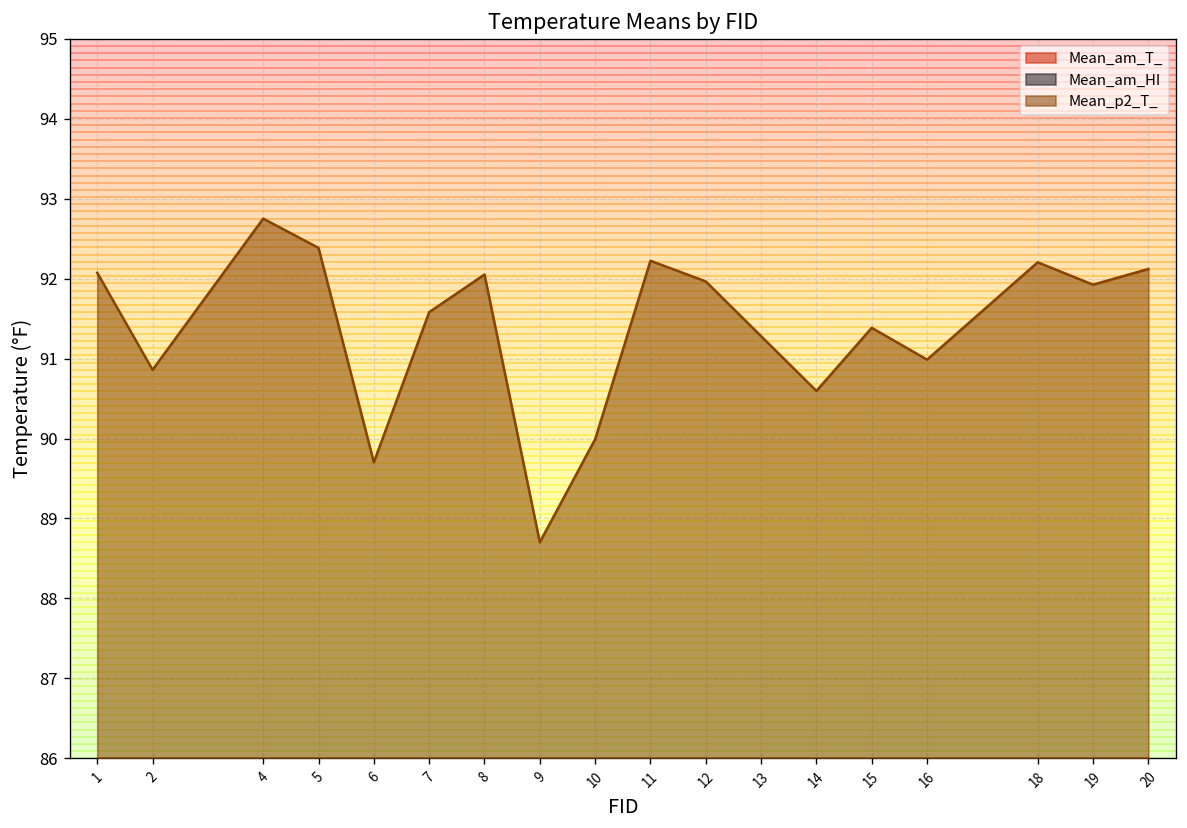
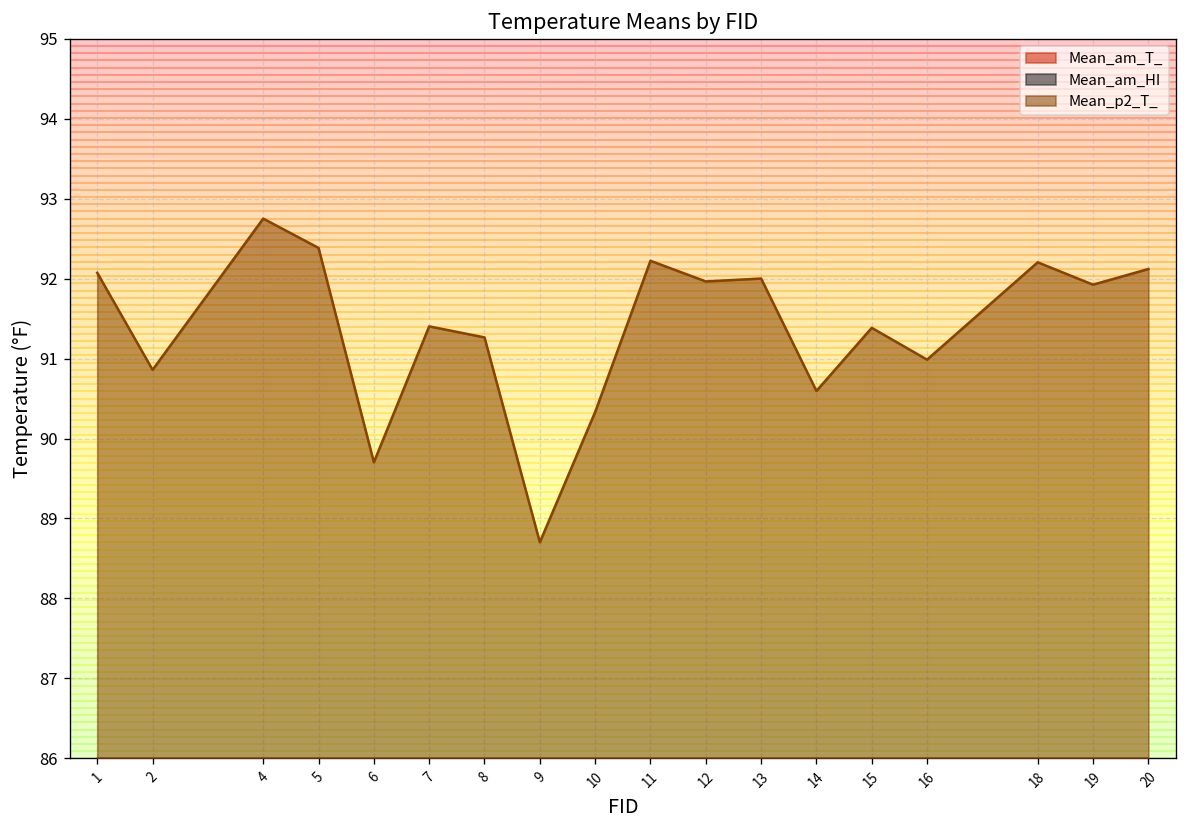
Mean_p2_T_, 7: 91.6 -> 91.4
Mean_p2_T_, 8: 92.1 -> 91.3
Mean_p2_T_, 10: 90.0 -> 90.3
Mean_p2_T_, 13: 91.3 -> 92.0
